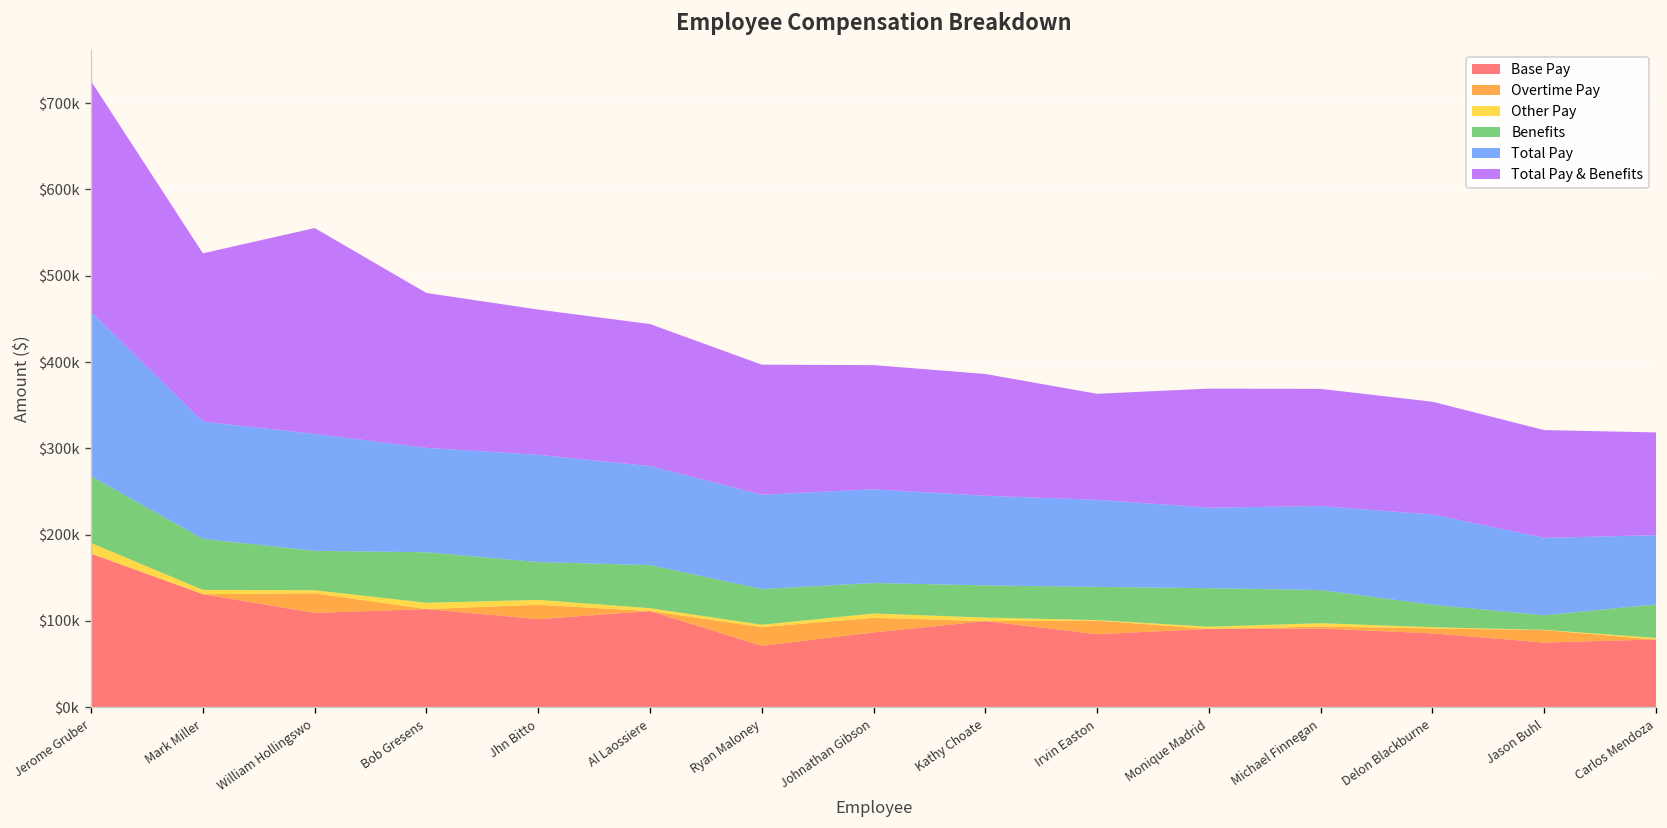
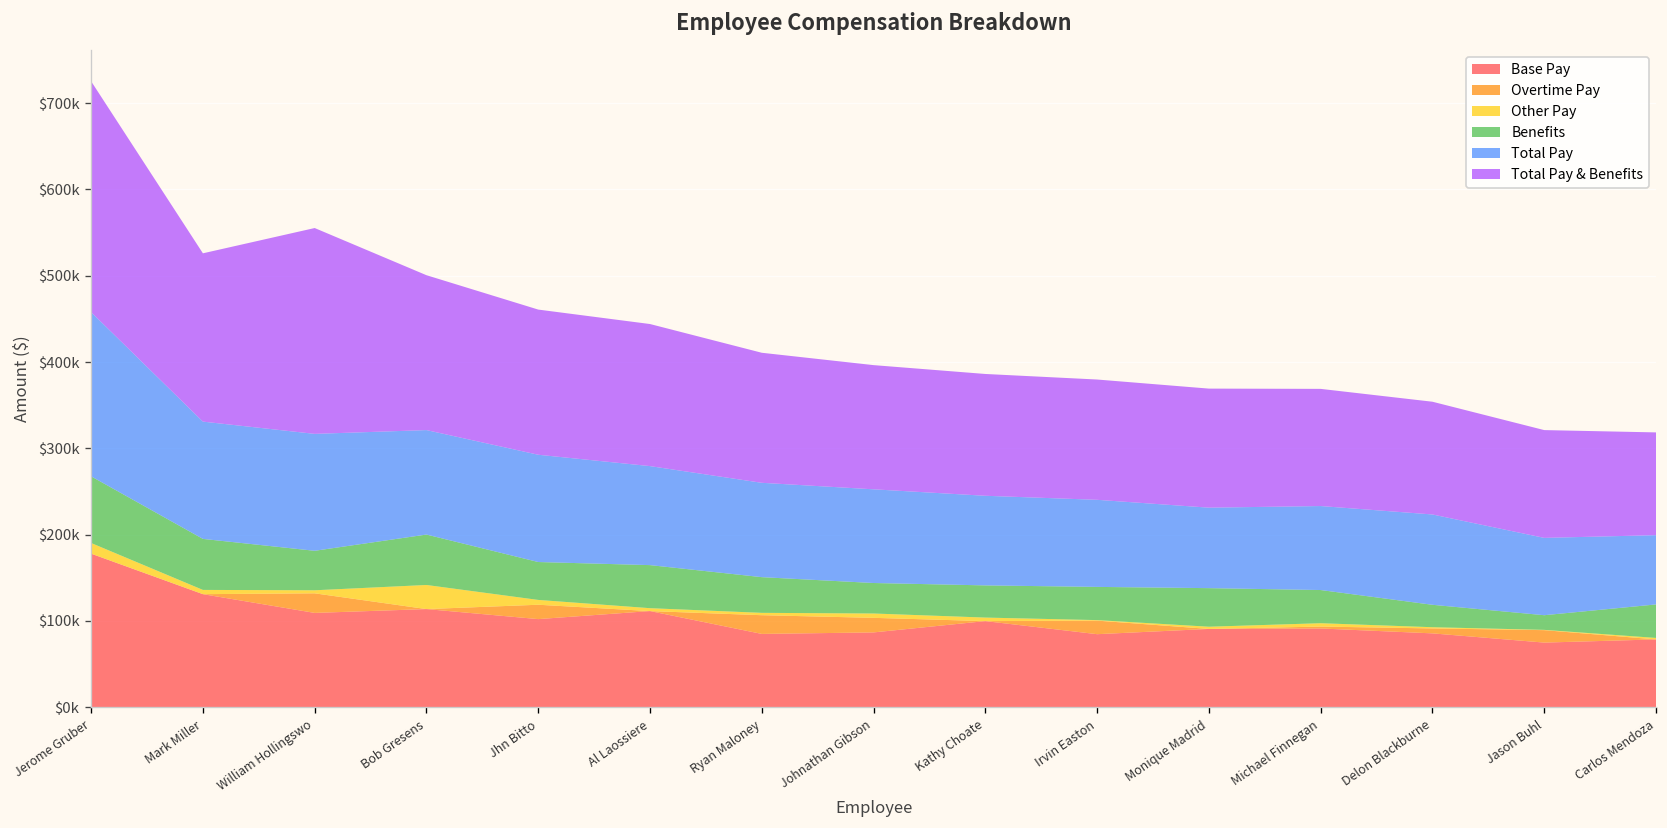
Other Pay, Bob Gresens: $10000 -> $30000
Base Pay, Ryan Maloney: $70000 -> $80000
Total Pay & Benefits, Irvin Easton: $120000 -> $140000
